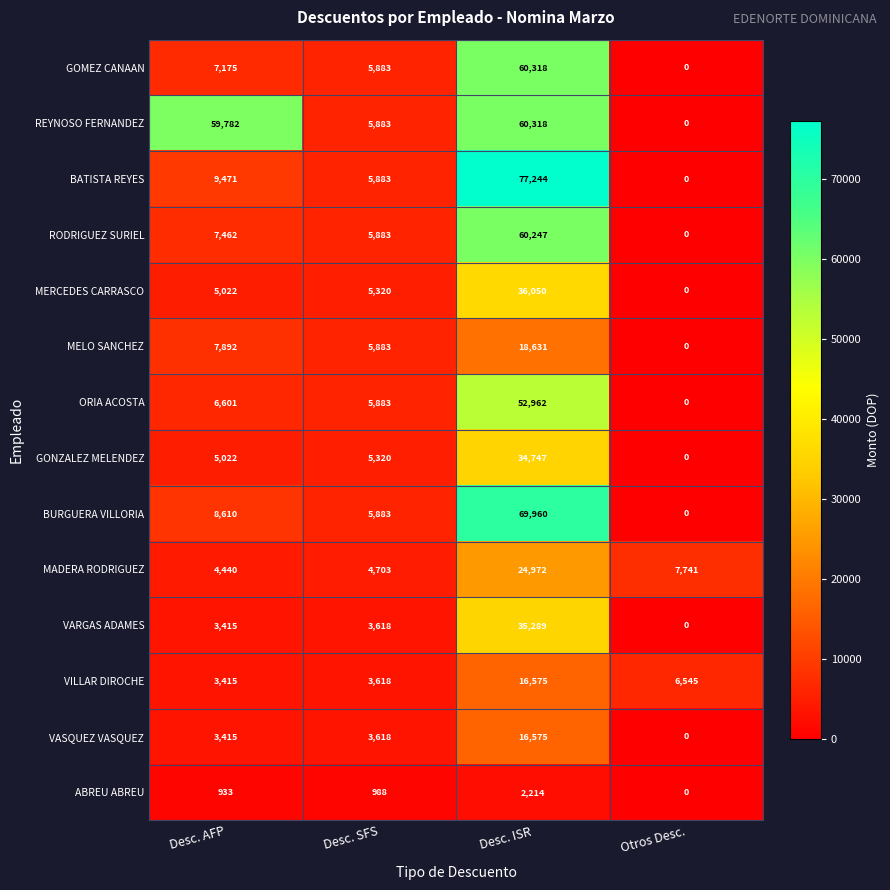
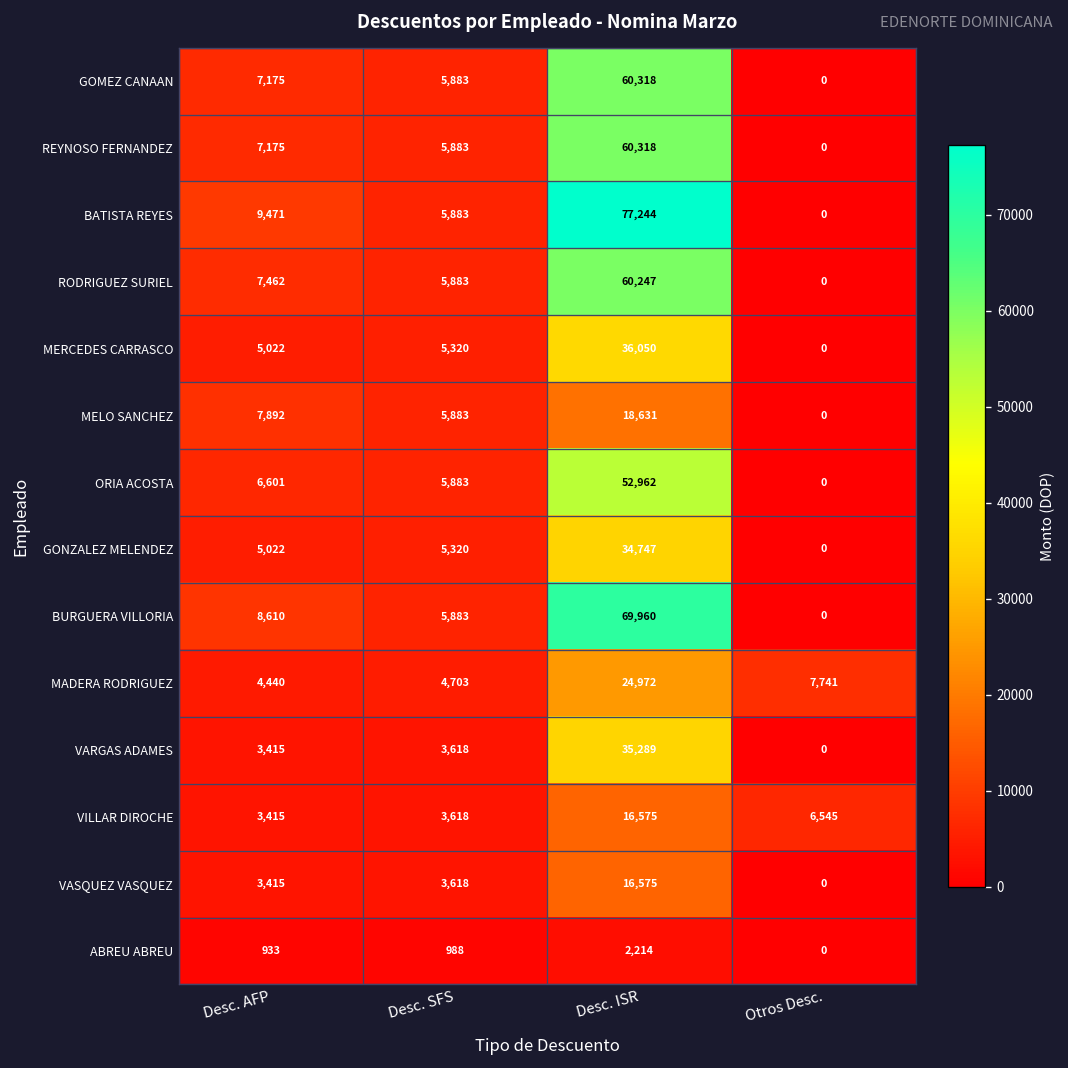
REYNOSO FERNANDEZ, Desc. AFP: 59,782 -> 7,175
